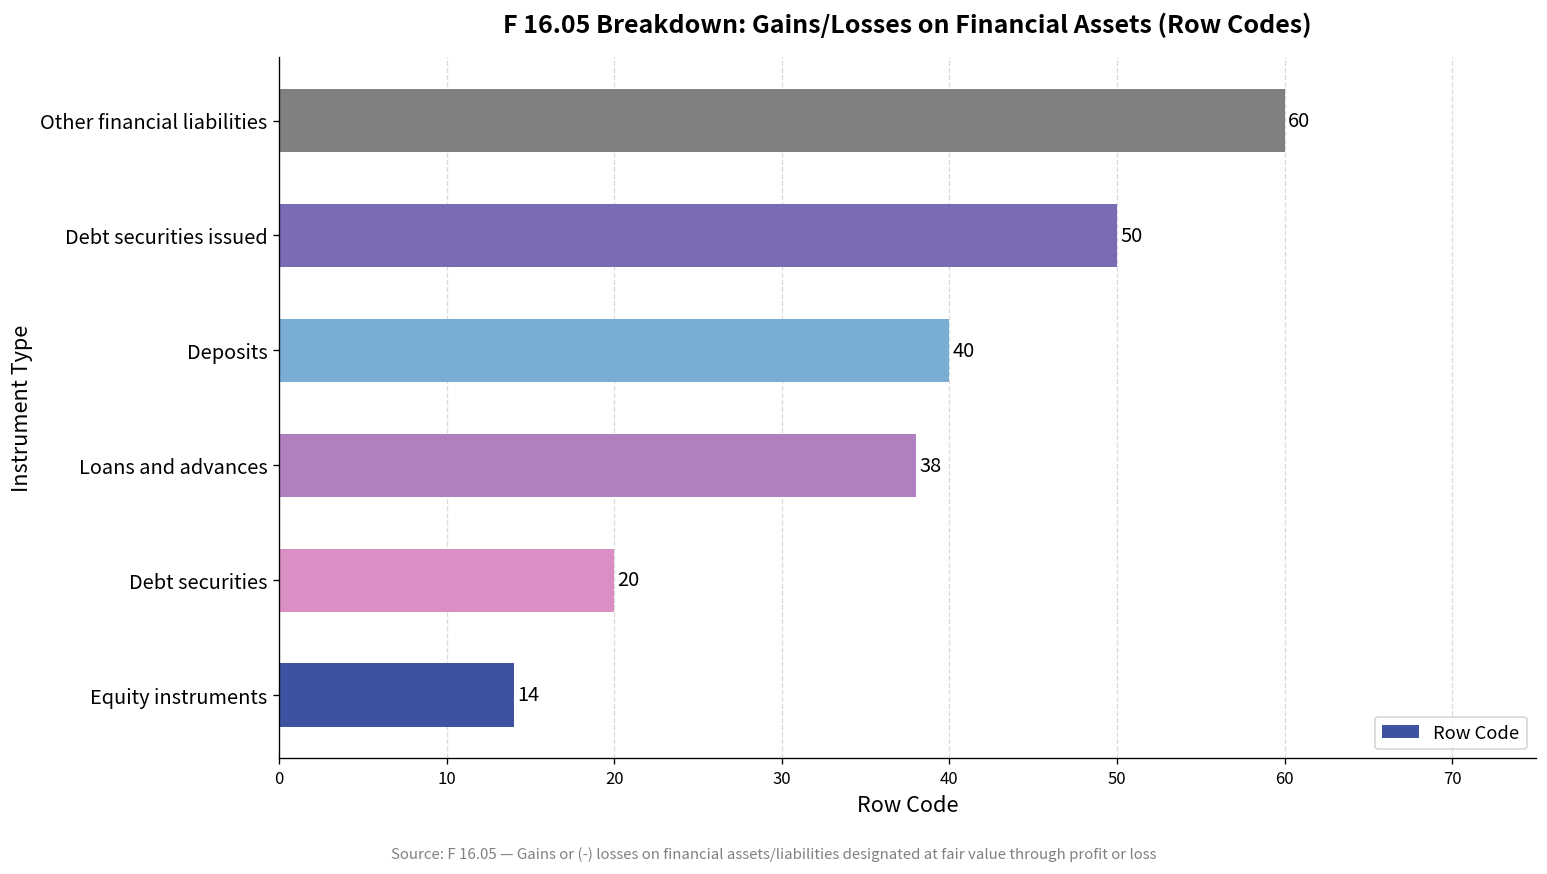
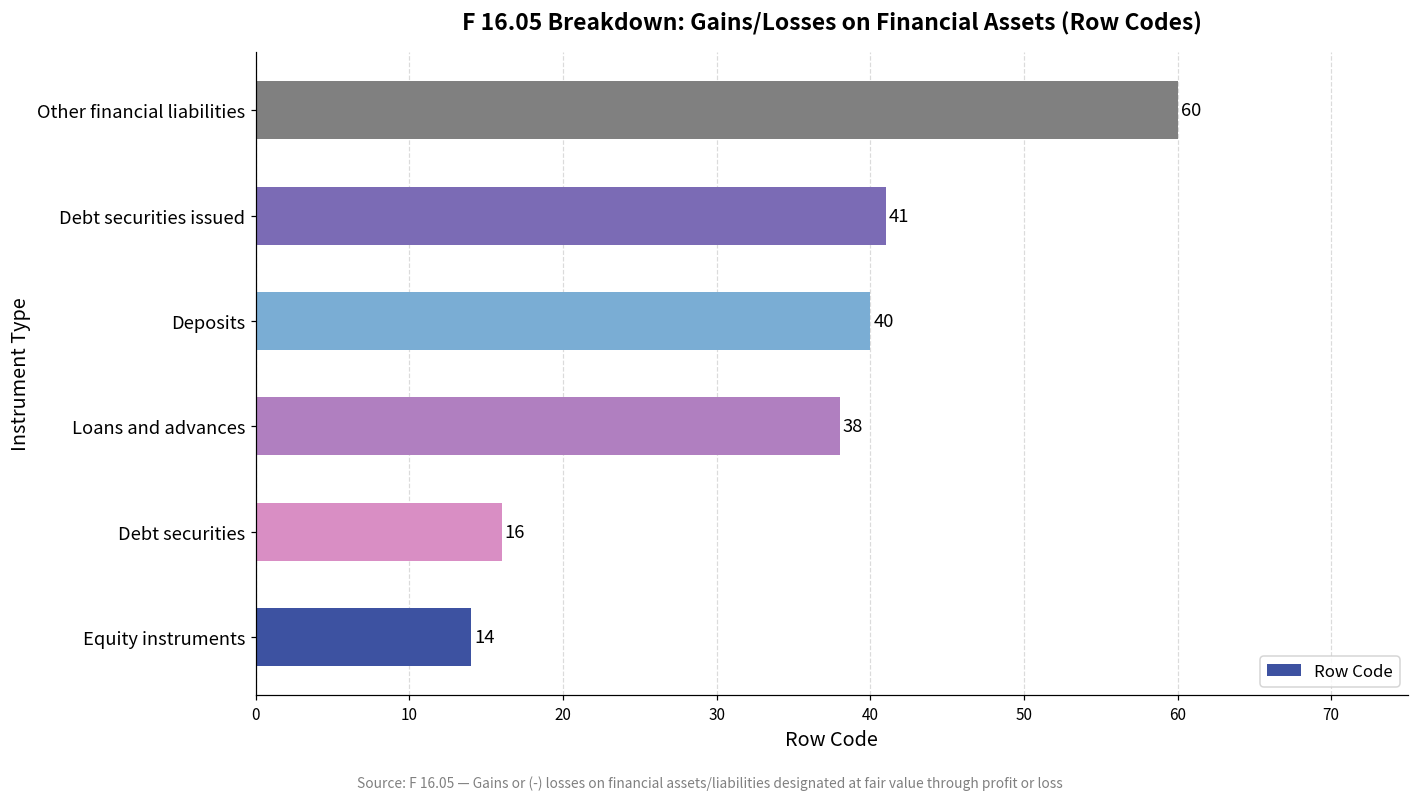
Debt securities issued: 50 -> 41
Debt securities: 20 -> 16
